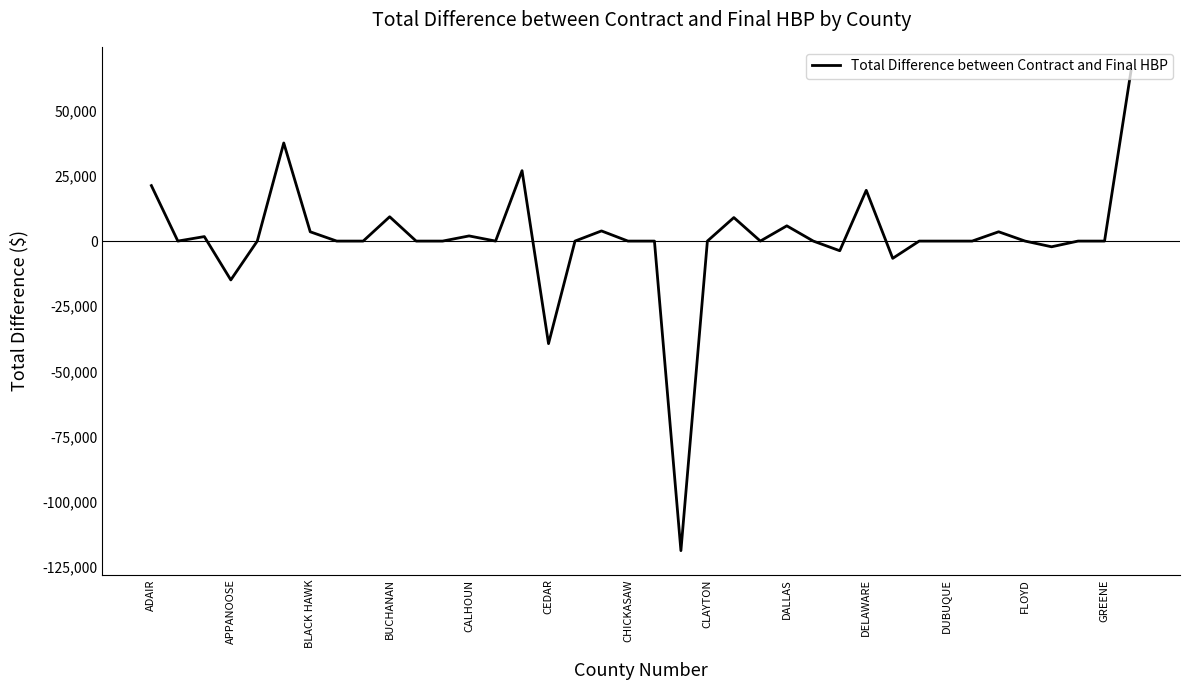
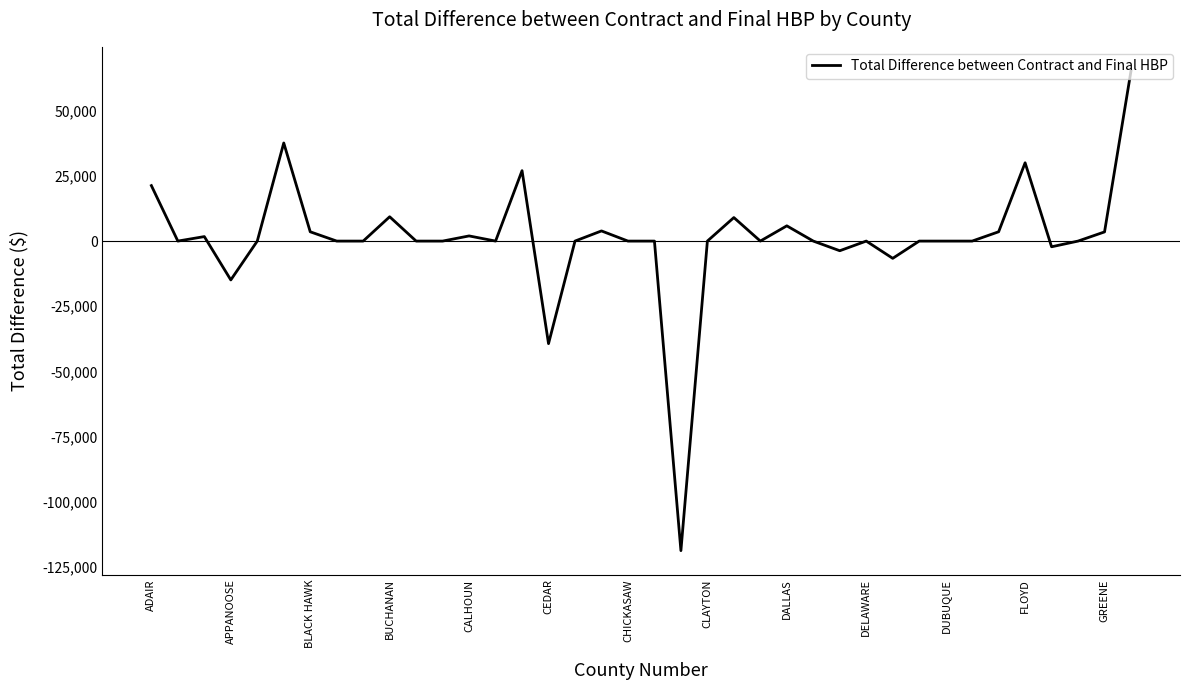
DELAWARE: 19,000 -> 0
FLOYD: 0 -> 30,000
GREENE: 0 -> 4,000
